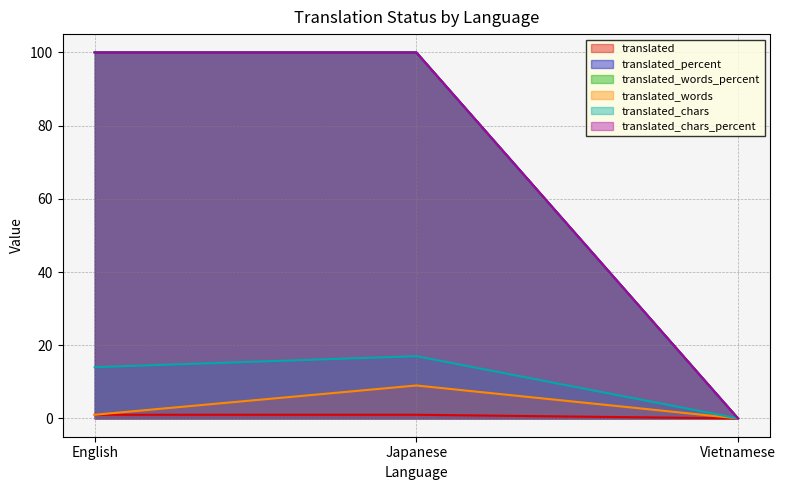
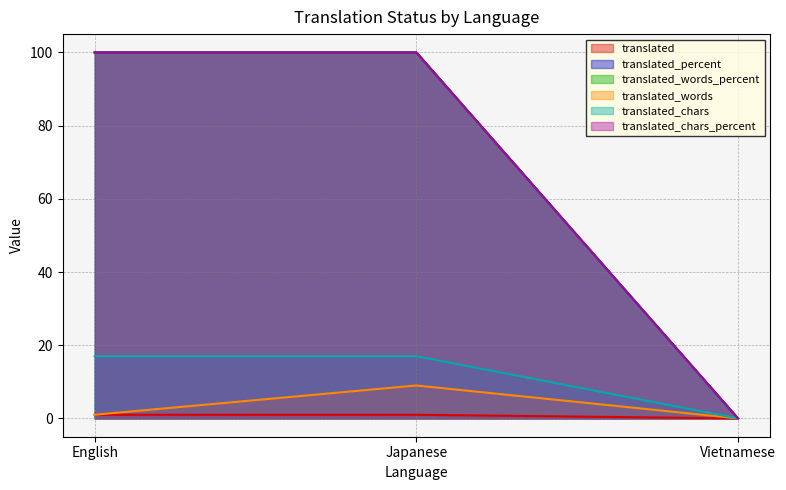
translated_chars, English: 14 -> 17
